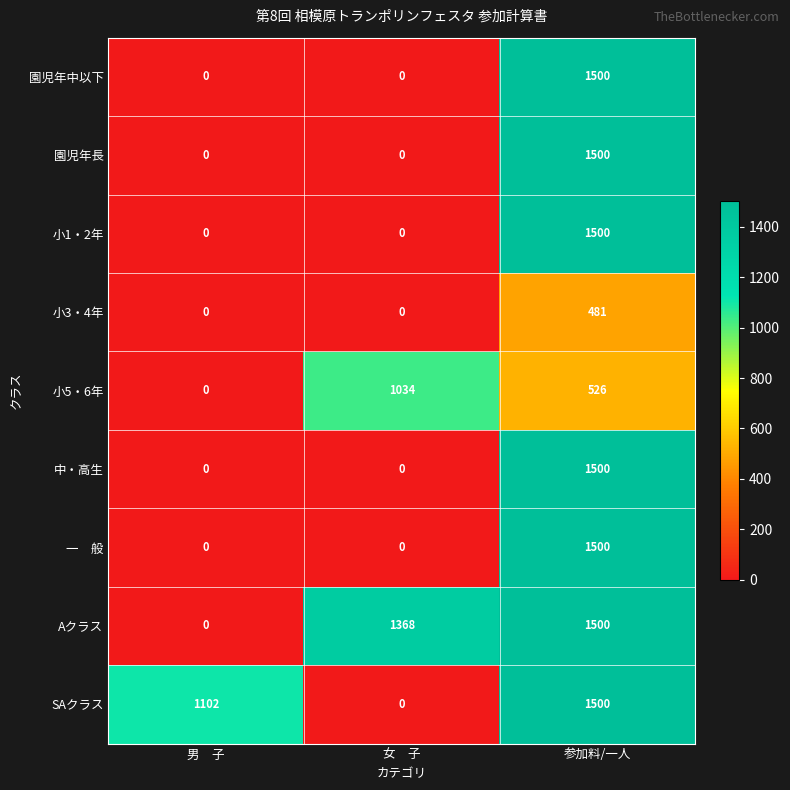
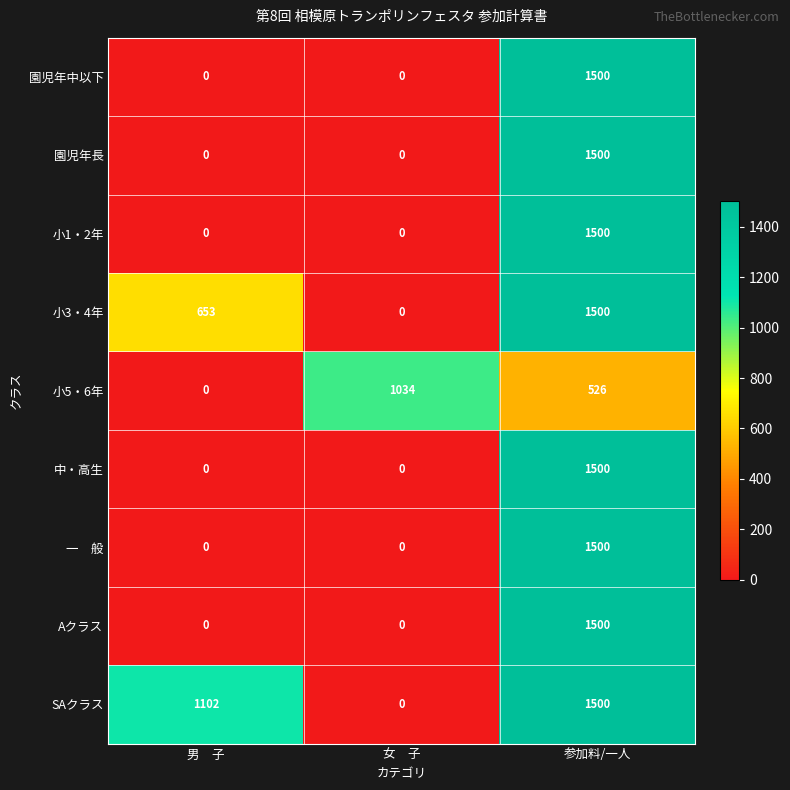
小3・4年, 男 子: 0 -> 653
小3・4年, 参加料/一人: 481 -> 1500
Aクラス, 女 子: 1368 -> 0
